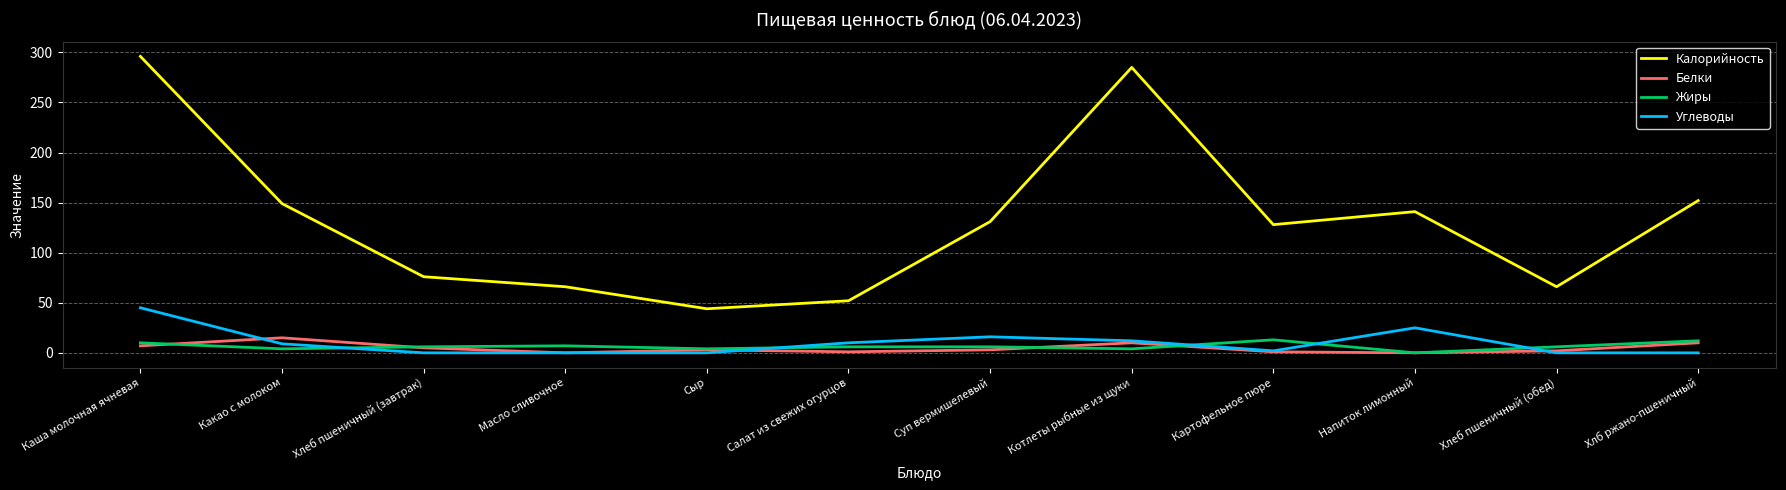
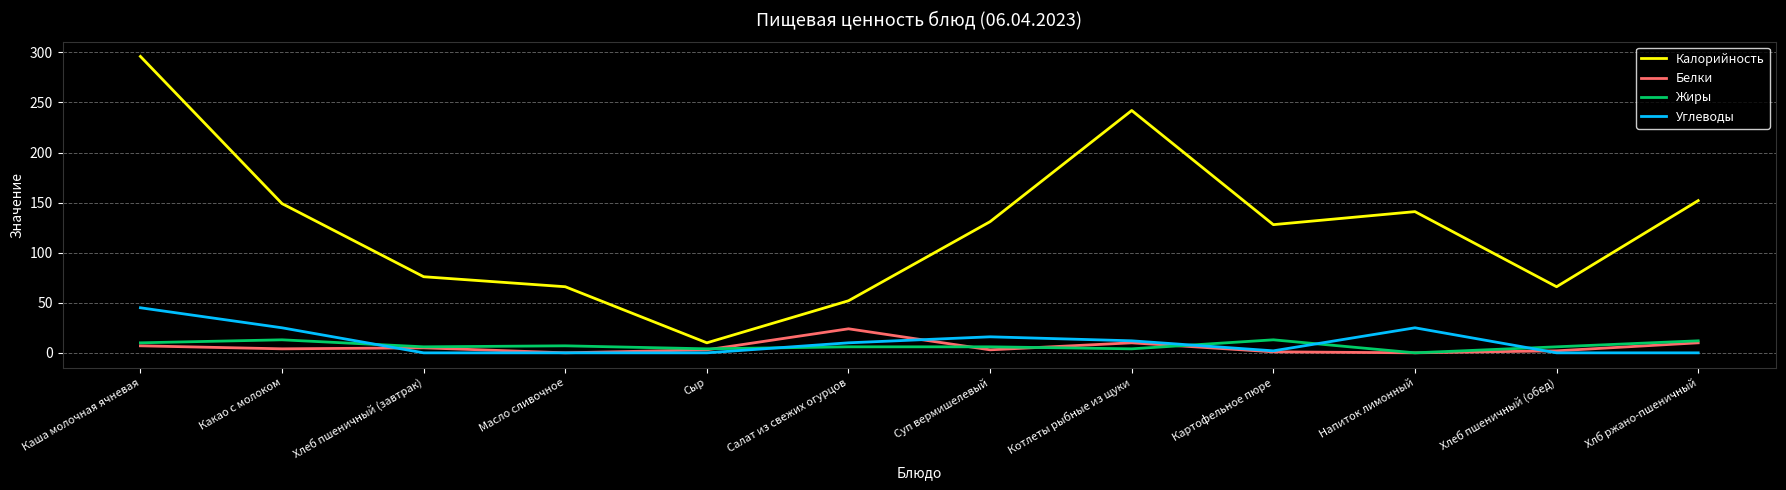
Белки, Какао с молоком: 15 -> 4
Жиры, Какао с молоком: 4 -> 13
Углеводы, Какао с молоком: 9 -> 25
Калорийность, Сыр: 44 -> 10
Белки, Салат из свежих огурцов: 1 -> 24
Калорийность, Котлеты рыбные из щуки: 285 -> 242
